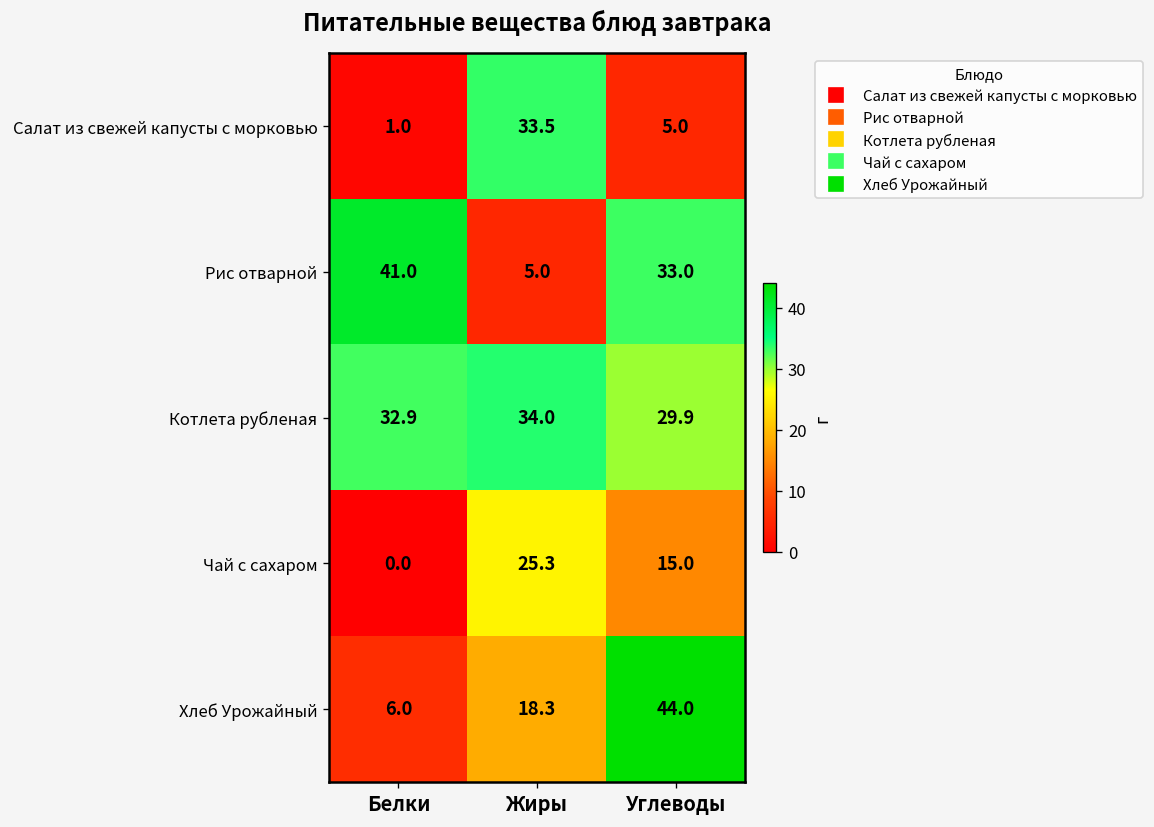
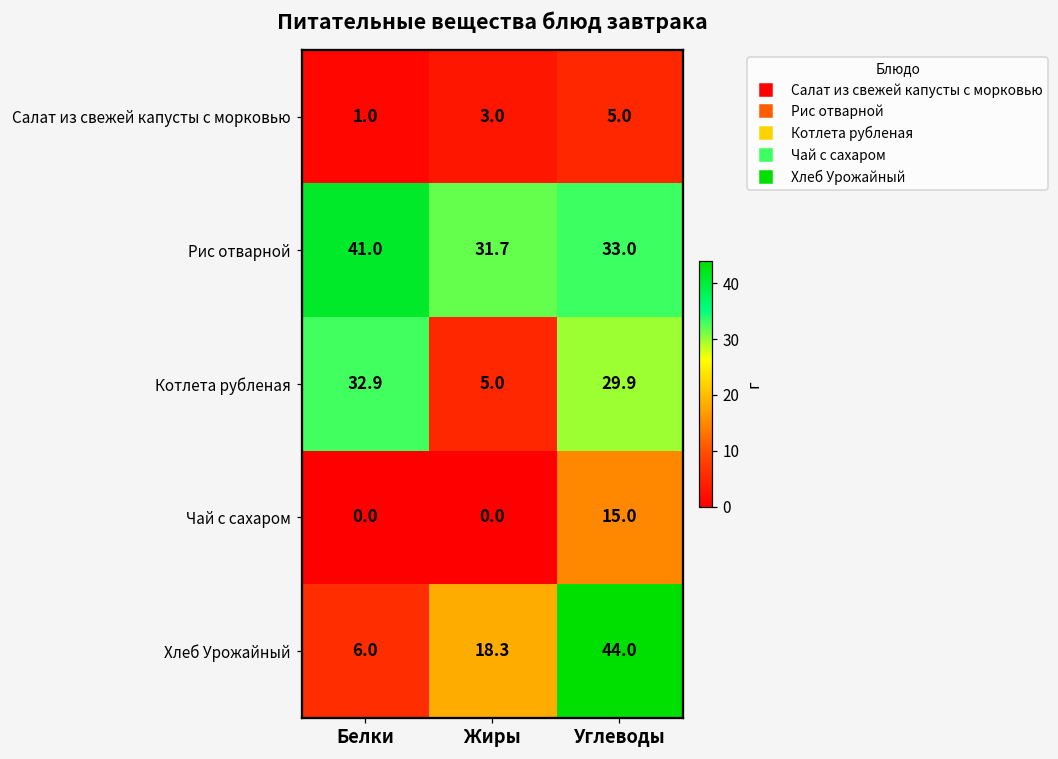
Салат из свежей капусты с морковью, Жиры: 33.5 -> 3.0
Рис отварной, Жиры: 5.0 -> 31.7
Котлета рубленая, Жиры: 34.0 -> 5.0
Чай с сахаром, Жиры: 25.3 -> 0.0
